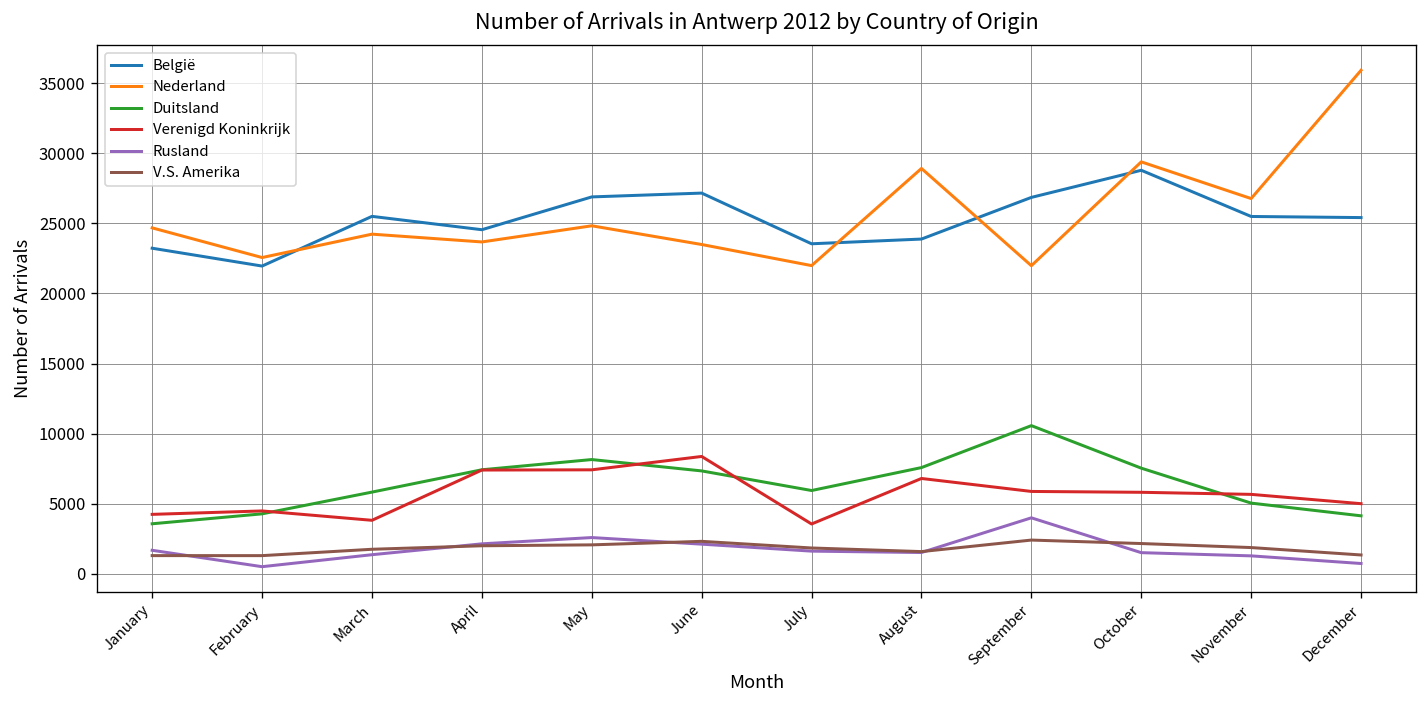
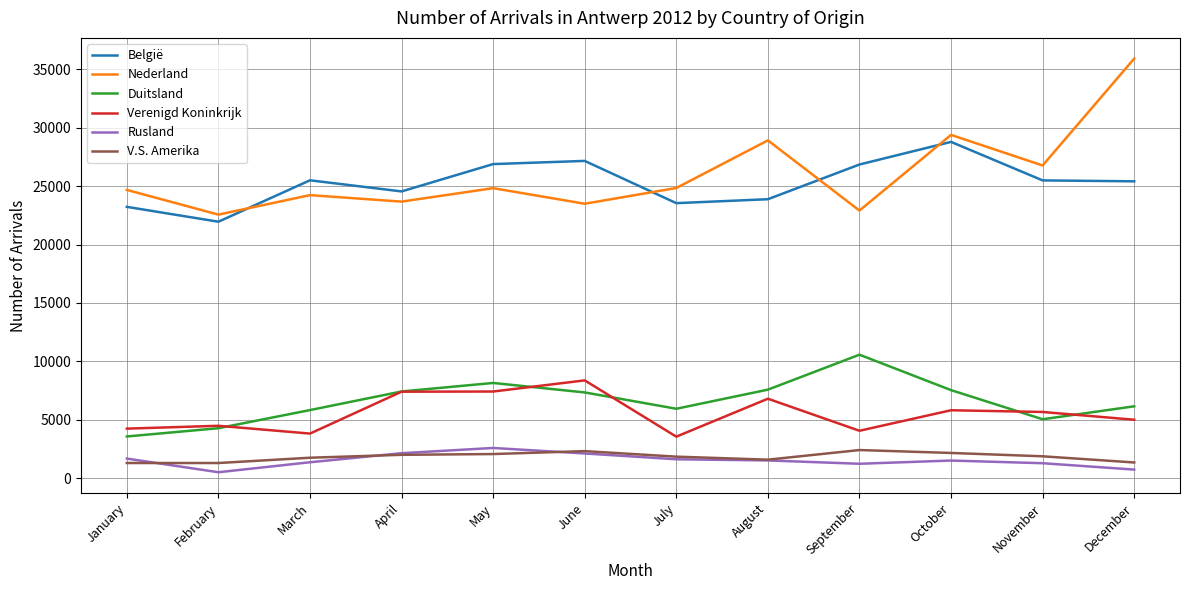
Nederland, July: 22000 -> 24800
Nederland, September: 22000 -> 22900
Verenigd Koninkrijk, September: 5900 -> 4000
Rusland, September: 4000 -> 1200
Duitsland, December: 4100 -> 6100
